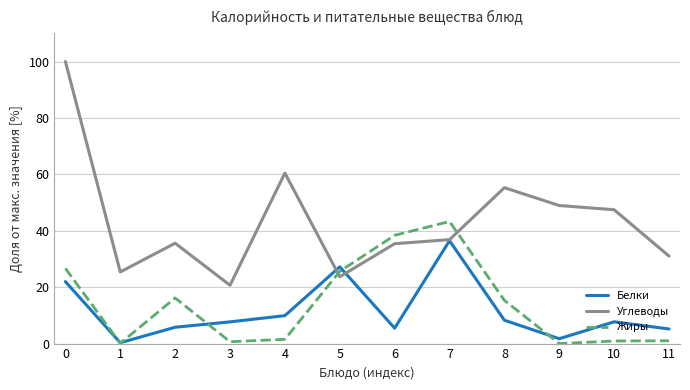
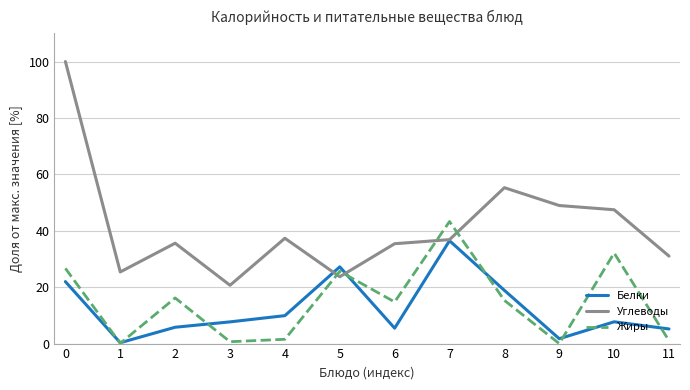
Углеводы, 4: 60 -> 37
Жиры, 6: 38 -> 15
Белки, 8: 8 -> 19
Жиры, 10: 1 -> 32
